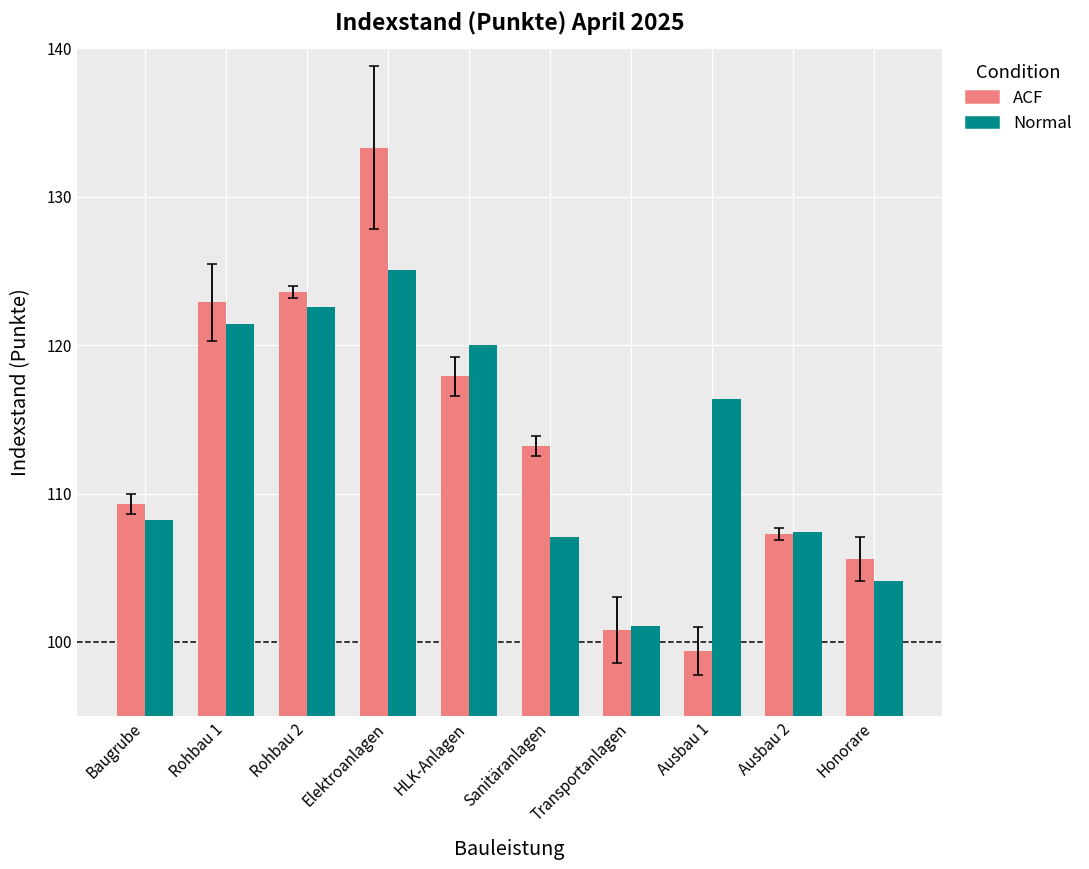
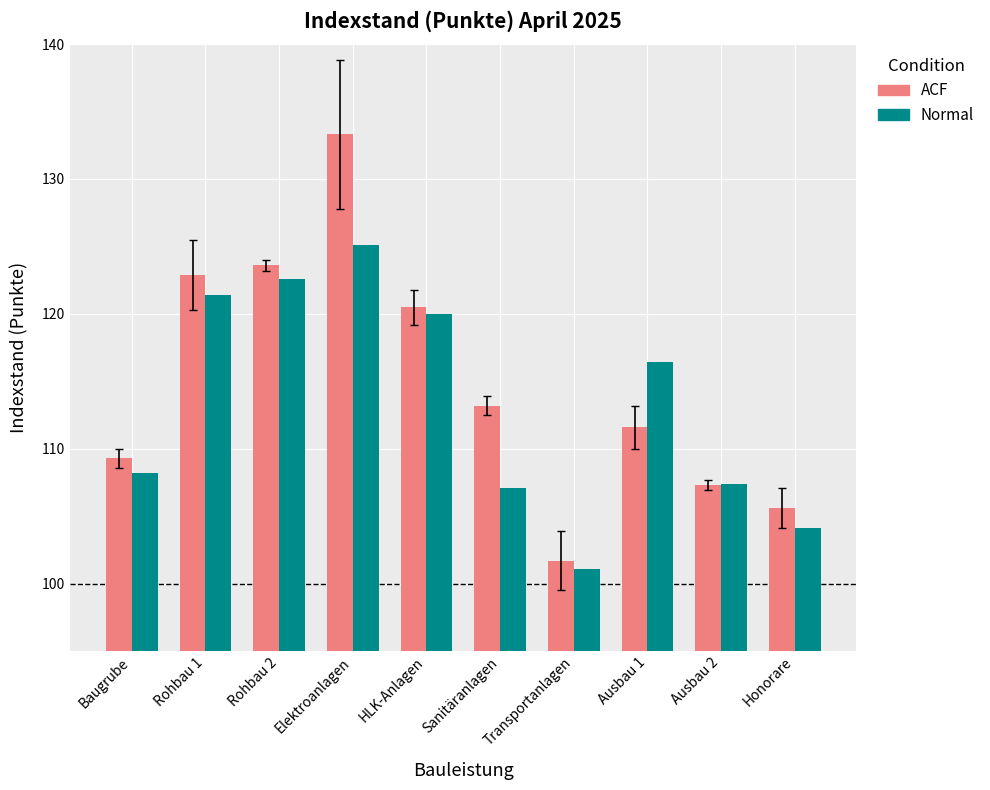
ACF, HLK-Anlagen: 117.9 -> 120.5
ACF, Transportanlagen: 100.8 -> 101.7
ACF, Ausbau 1: 99.4 -> 111.6
